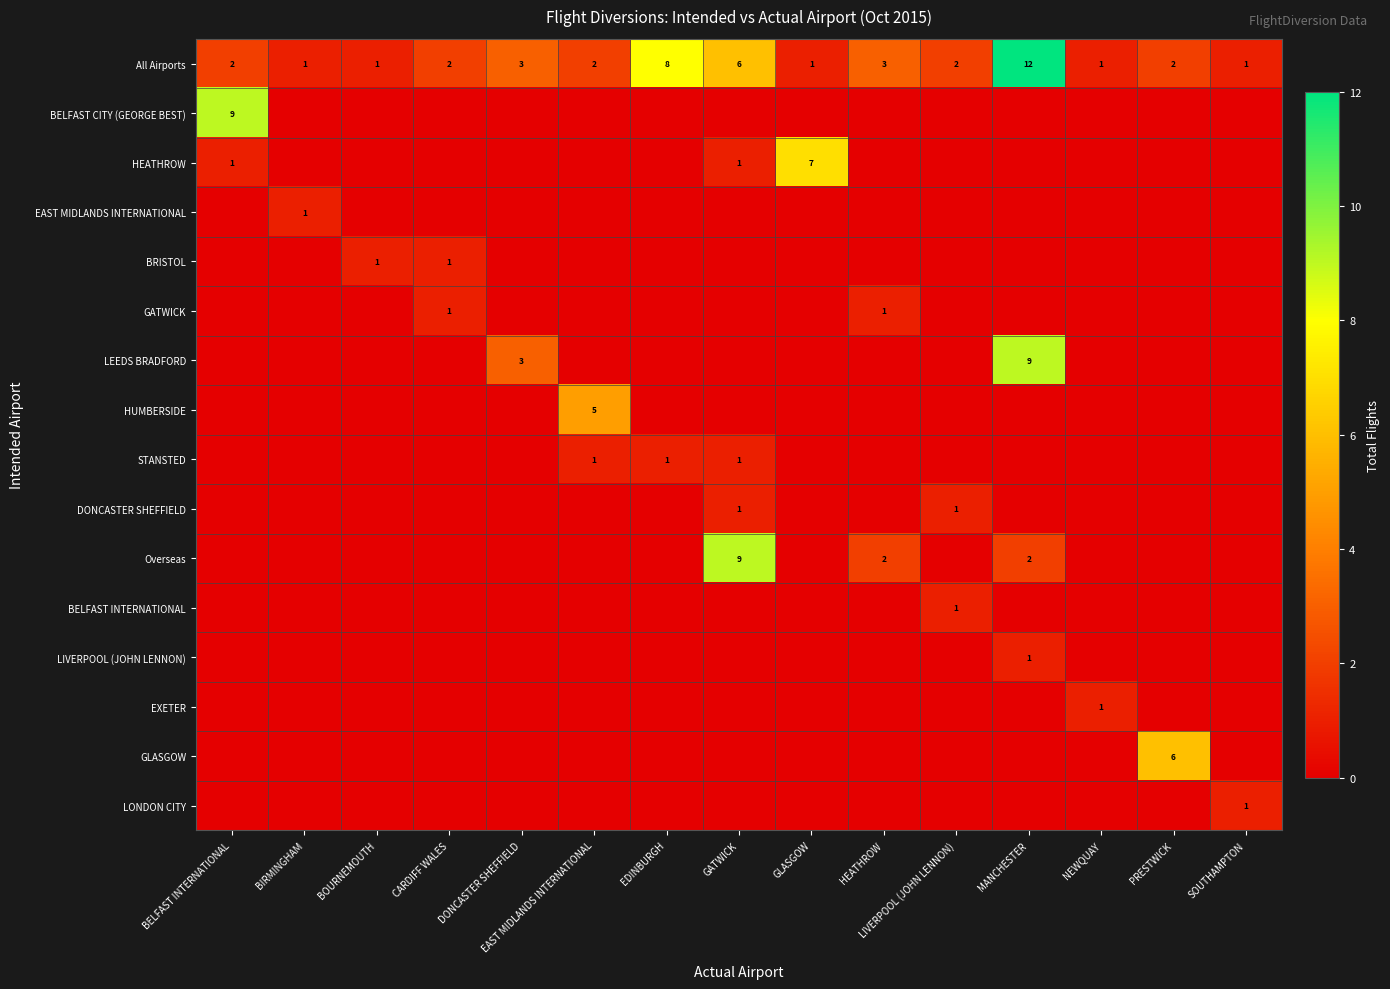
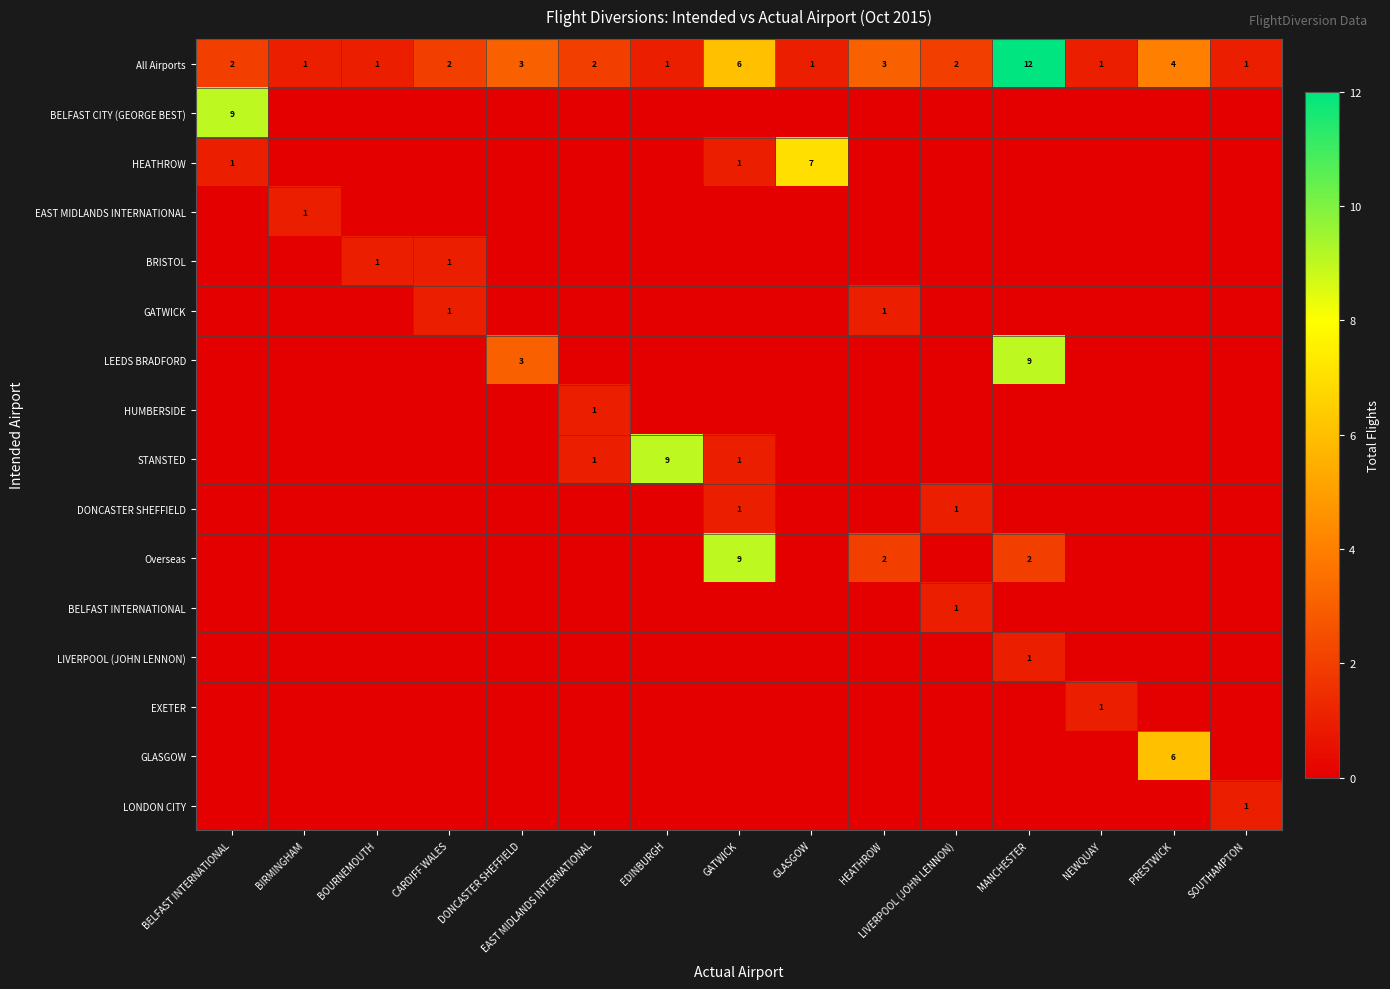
All Airports, EDINBURGH: 8 -> 1
All Airports, PRESTWICK: 2 -> 4
HUMBERSIDE, EAST MIDLANDS INTERNATIONAL: 5 -> 1
STANSTED, EDINBURGH: 1 -> 9
